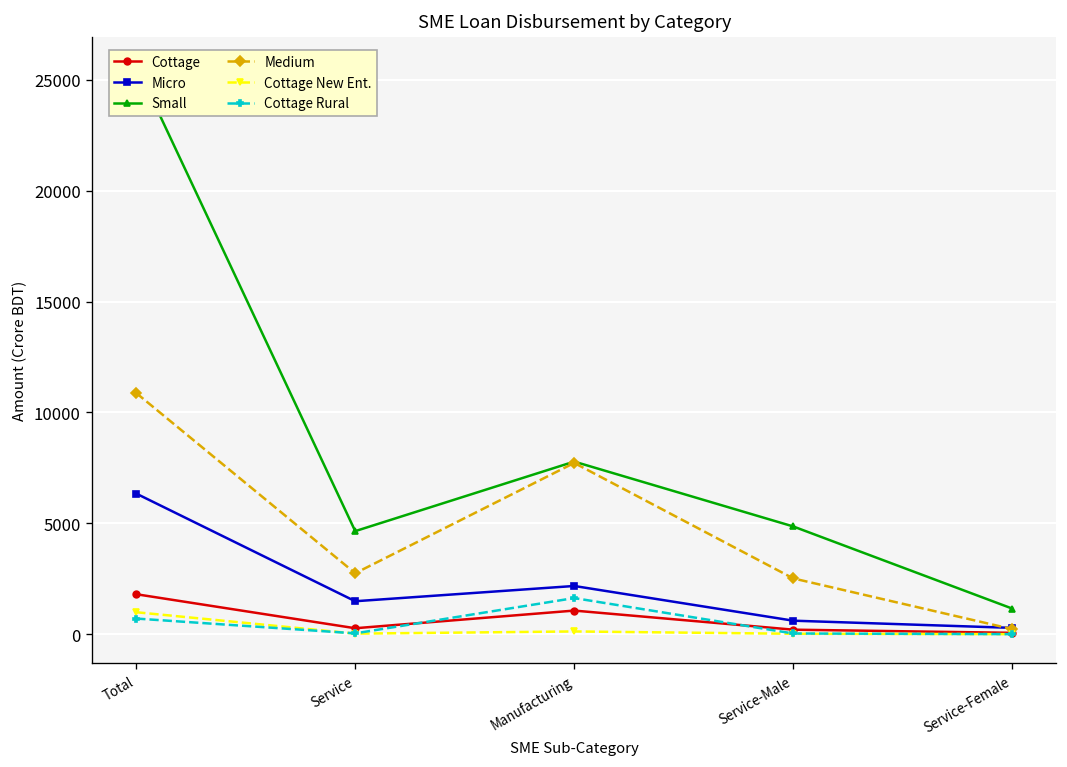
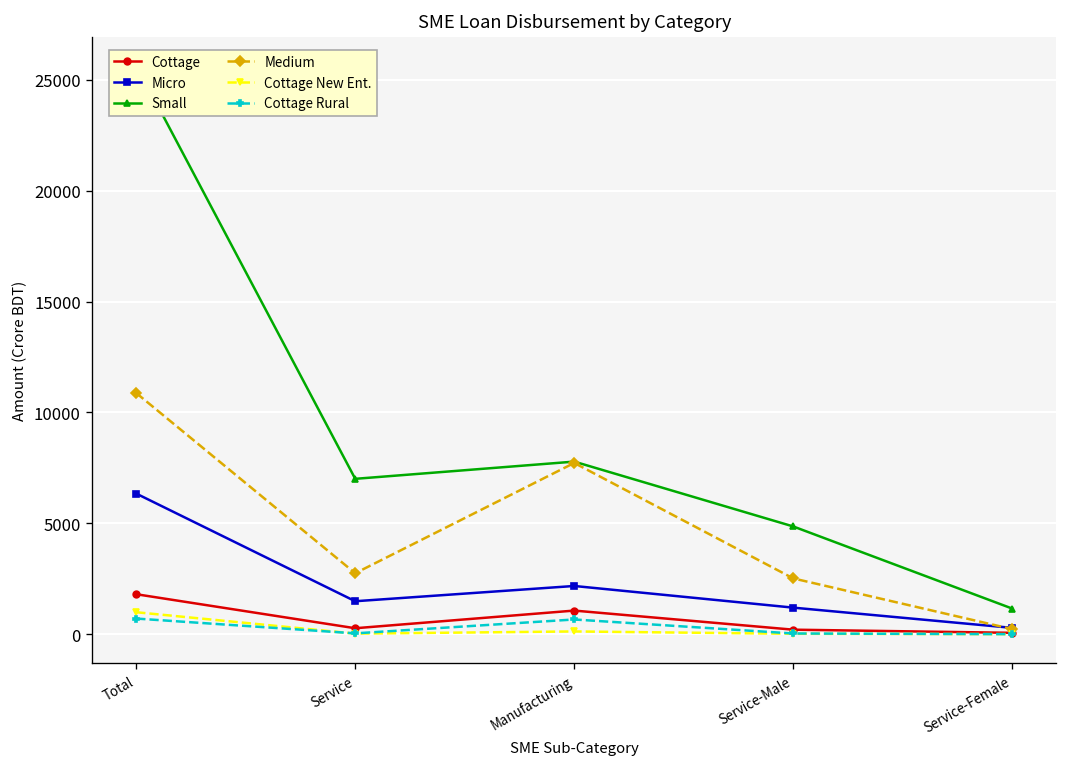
Small, Service: 4600 -> 7000
Cottage Rural, Manufacturing: 1600 -> 700
Micro, Service-Male: 600 -> 1200
